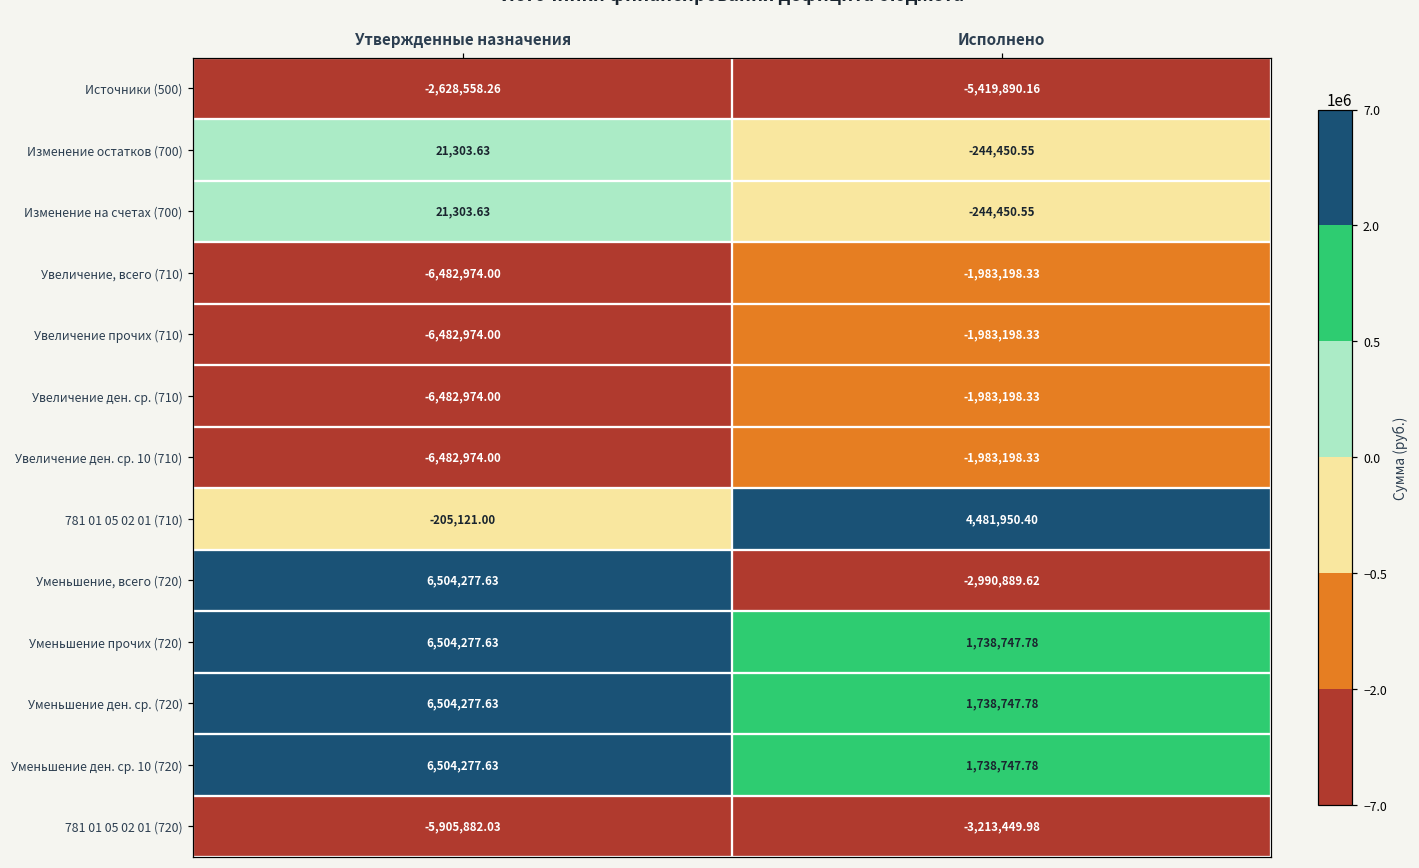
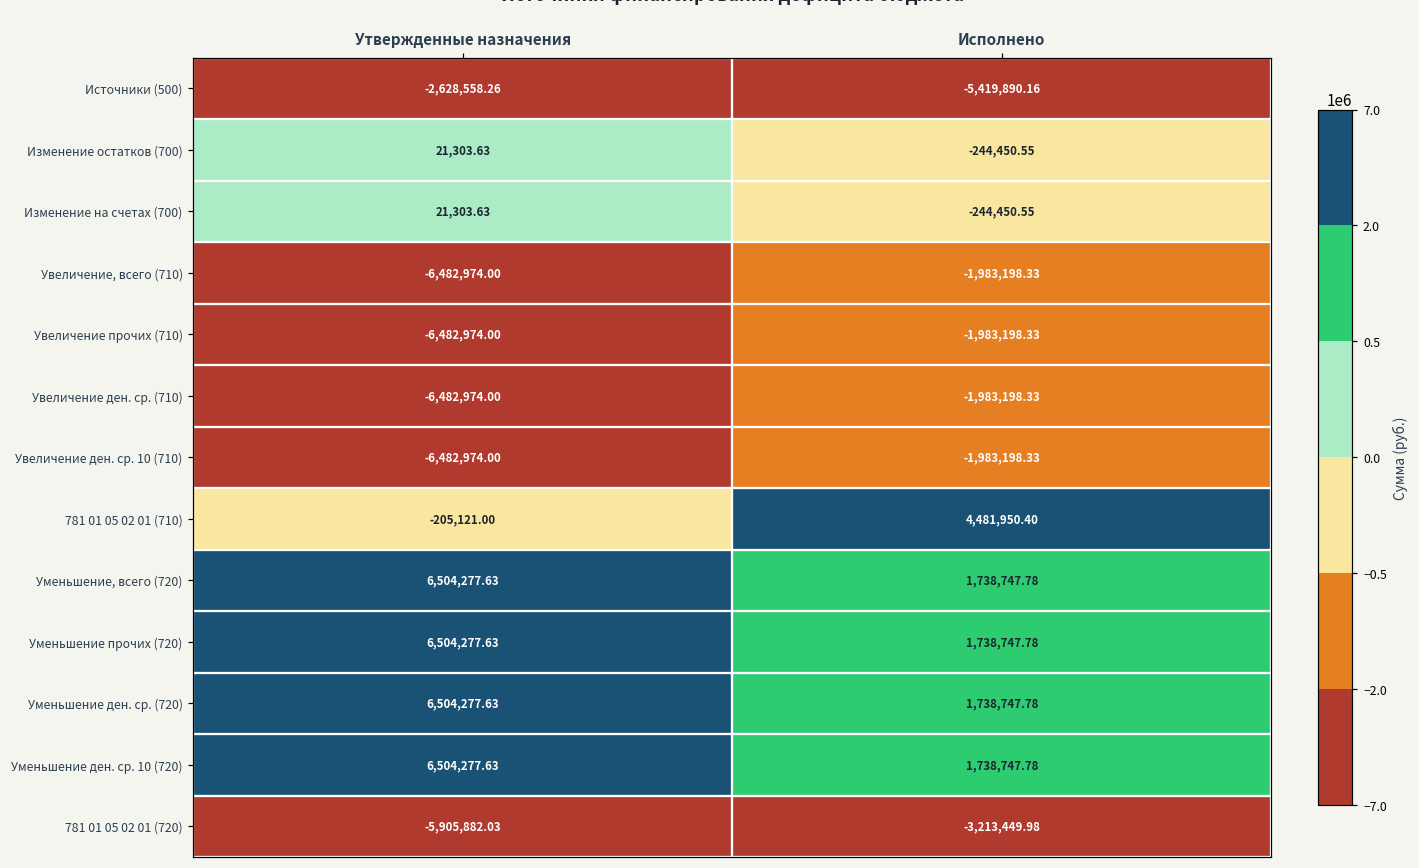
Уменьшение, всего (720), Исполнено: -2,990,889.62 -> 1,738,747.78
